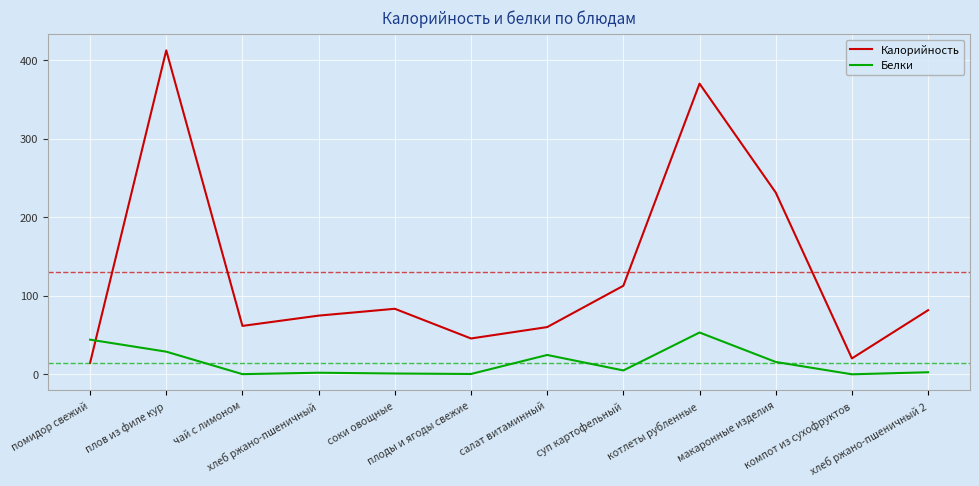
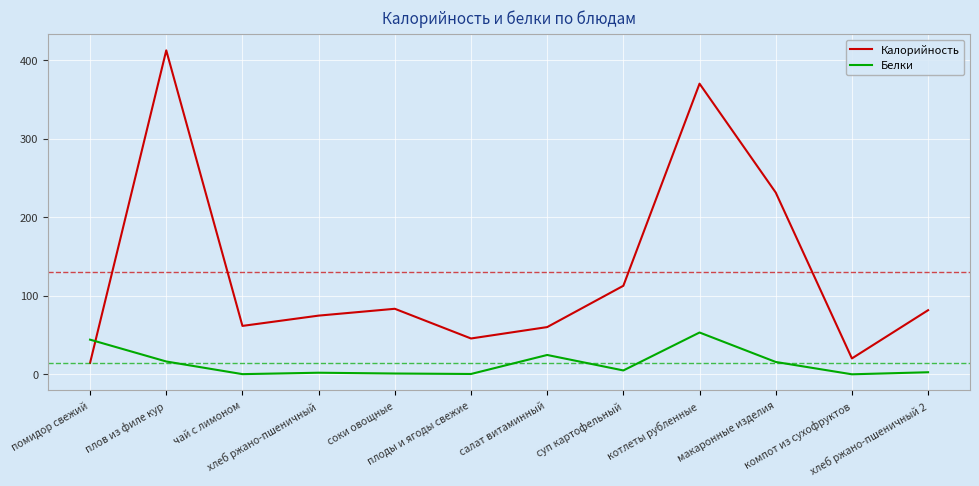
Белки, плов из филе кур: 30 -> 20
